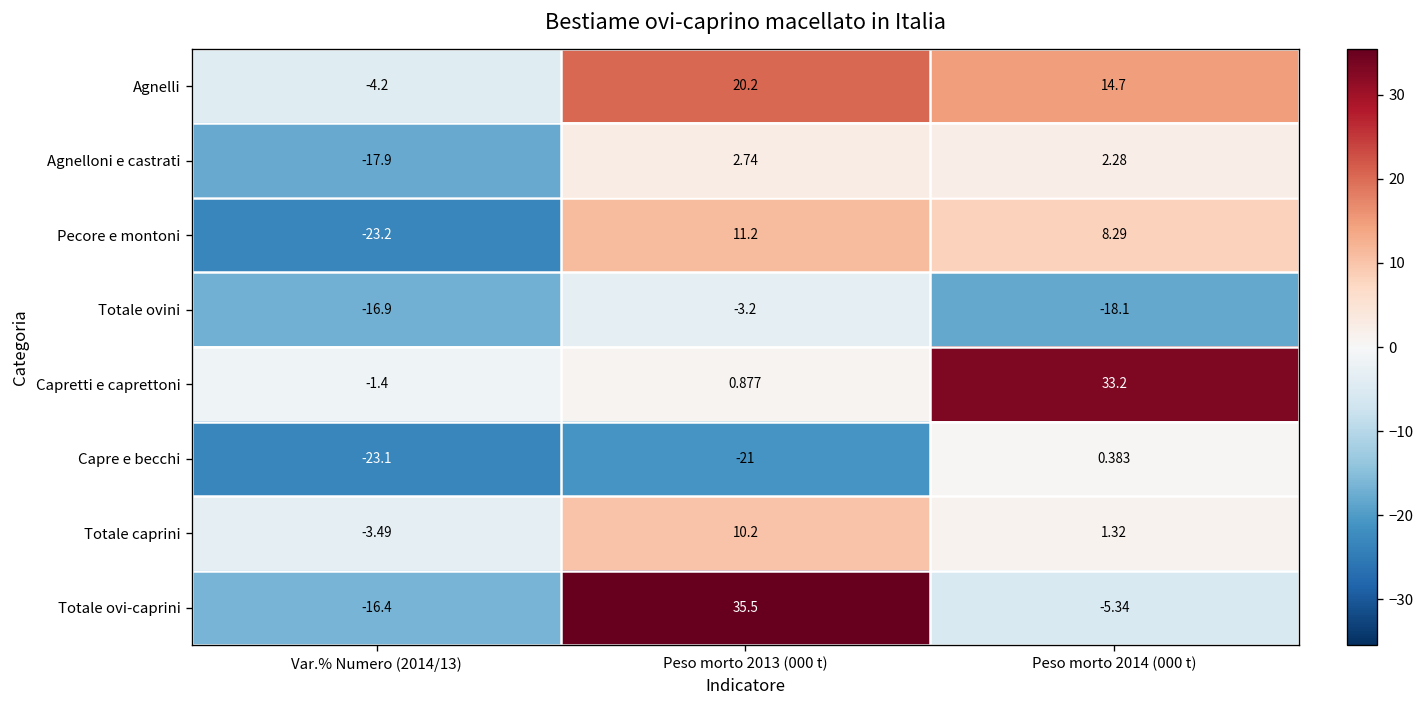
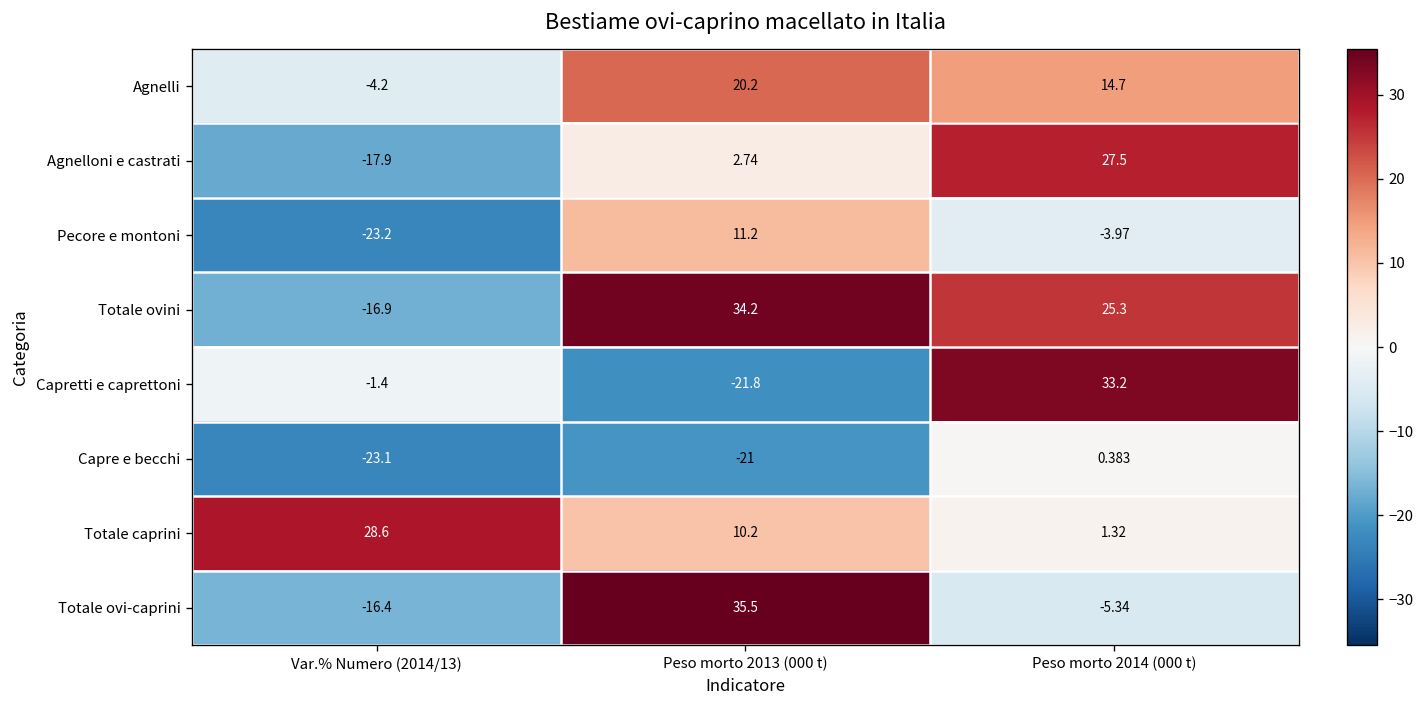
Agnelloni e castrati, Peso morto 2014 (000 t): 2.28 -> 27.5
Pecore e montoni, Peso morto 2014 (000 t): 8.29 -> -3.97
Totale ovini, Peso morto 2013 (000 t): -3.2 -> 34.2
Totale ovini, Peso morto 2014 (000 t): -18.1 -> 25.3
Capretti e caprettoni, Peso morto 2013 (000 t): 0.877 -> -21.8
Totale caprini, Var.% Numero (2014/13): -3.49 -> 28.6
